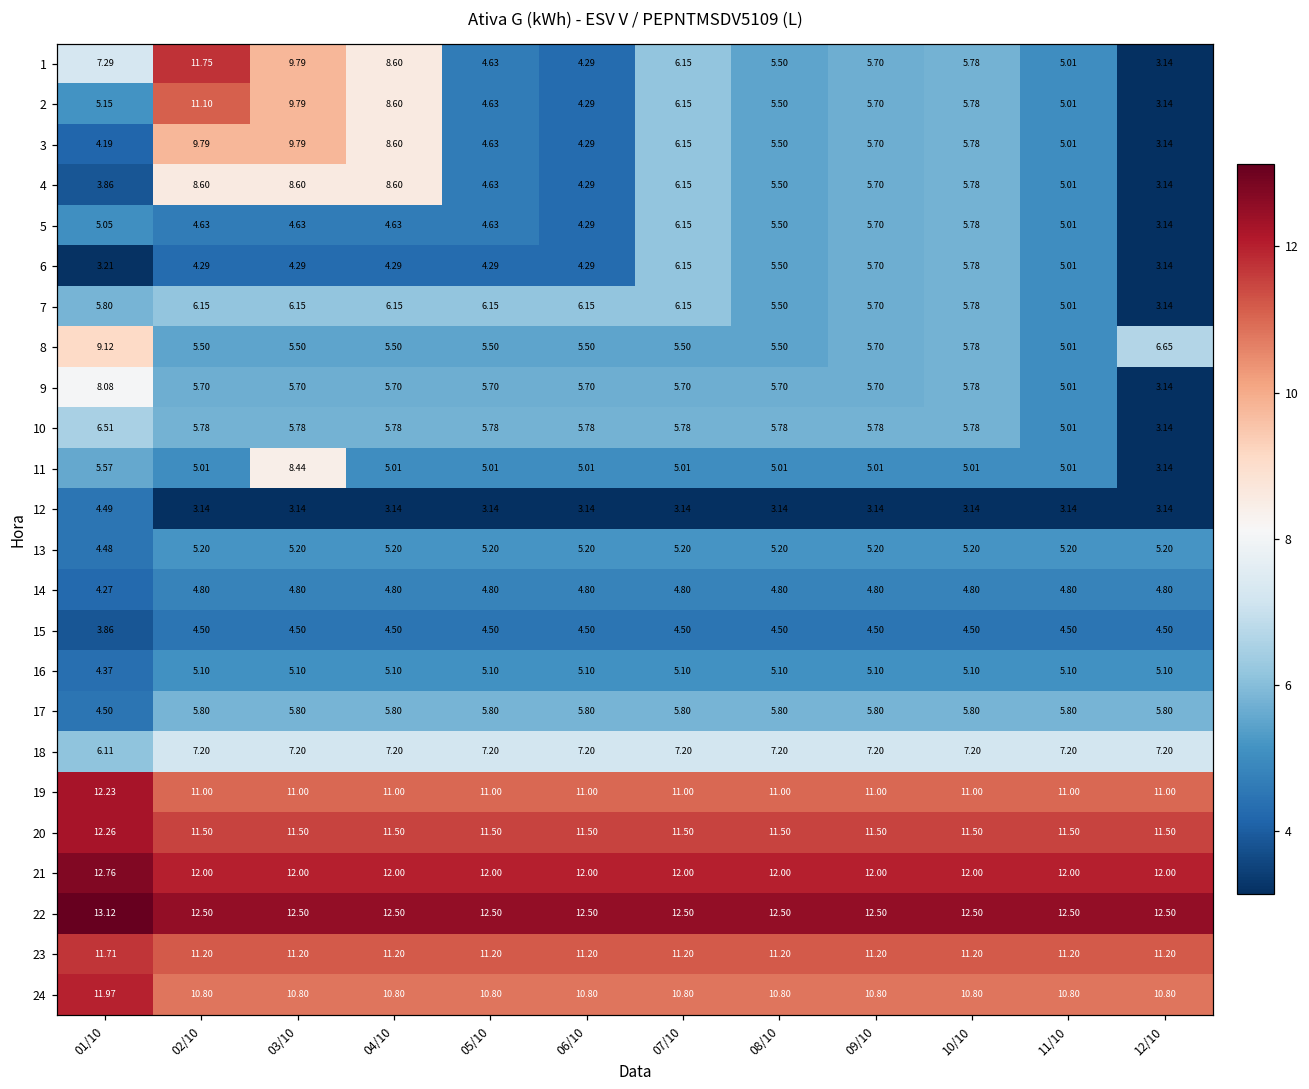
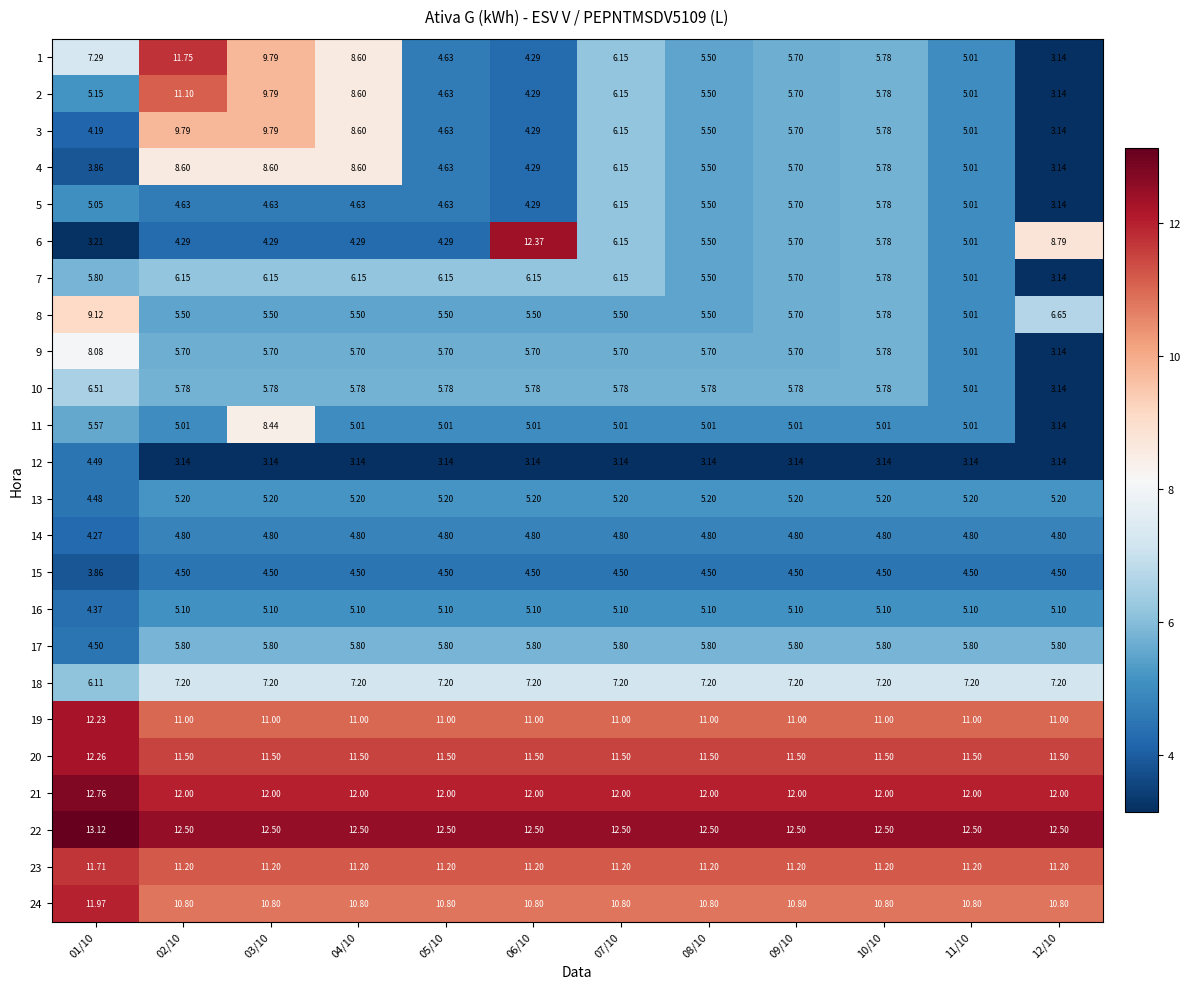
6, 06/10: 4.29 -> 12.37
6, 12/10: 3.14 -> 8.79
